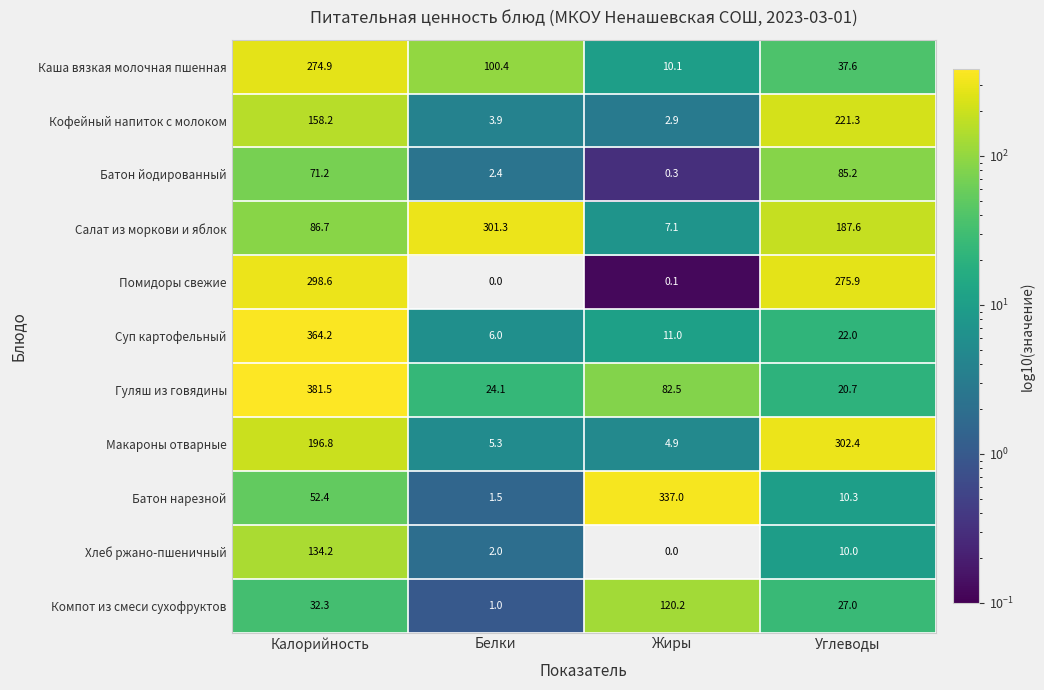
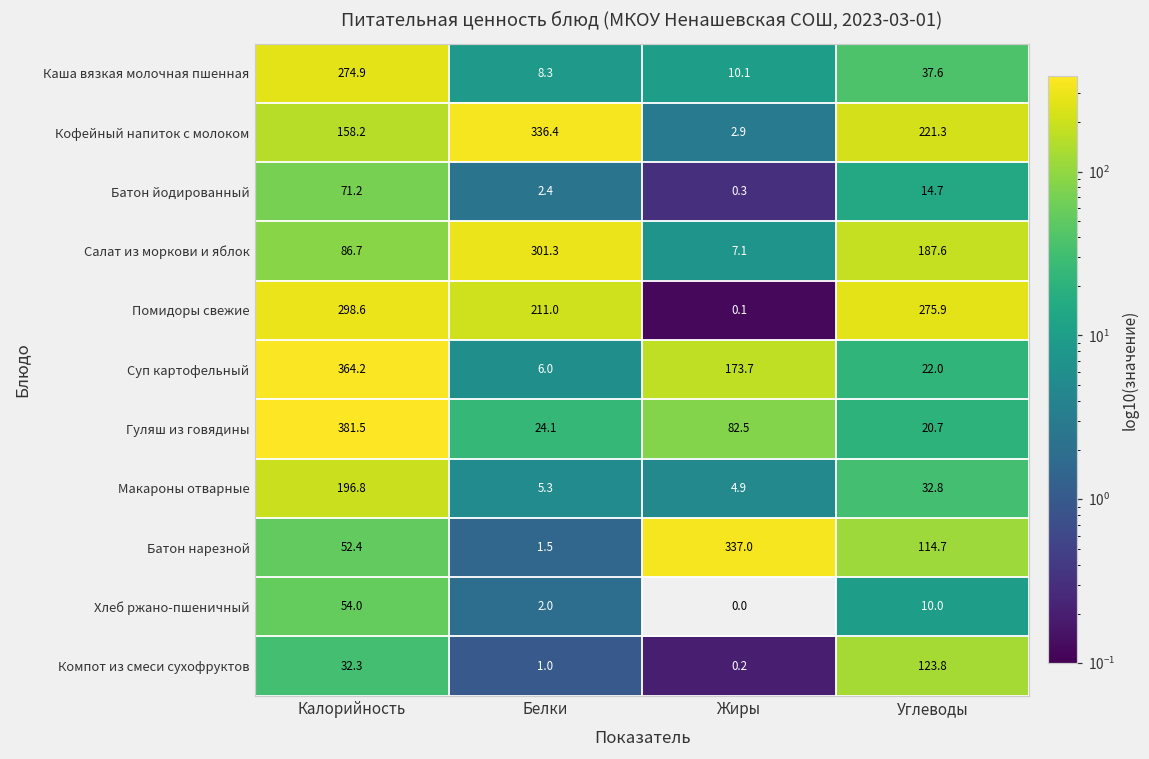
Каша вязкая молочная пшенная, Белки: 100.4 -> 8.3
Кофейный напиток с молоком, Белки: 3.9 -> 336.4
Батон йодированный, Углеводы: 85.2 -> 14.7
Помидоры свежие, Белки: 0.0 -> 211.0
Суп картофельный, Жиры: 11.0 -> 173.7
Макароны отварные, Углеводы: 302.4 -> 32.8
Батон нарезной, Углеводы: 10.3 -> 114.7
Хлеб ржано-пшеничный, Калорийность: 134.2 -> 54.0
Компот из смеси сухофруктов, Жиры: 120.2 -> 0.2
Компот из смеси сухофруктов, Углеводы: 27.0 -> 123.8
